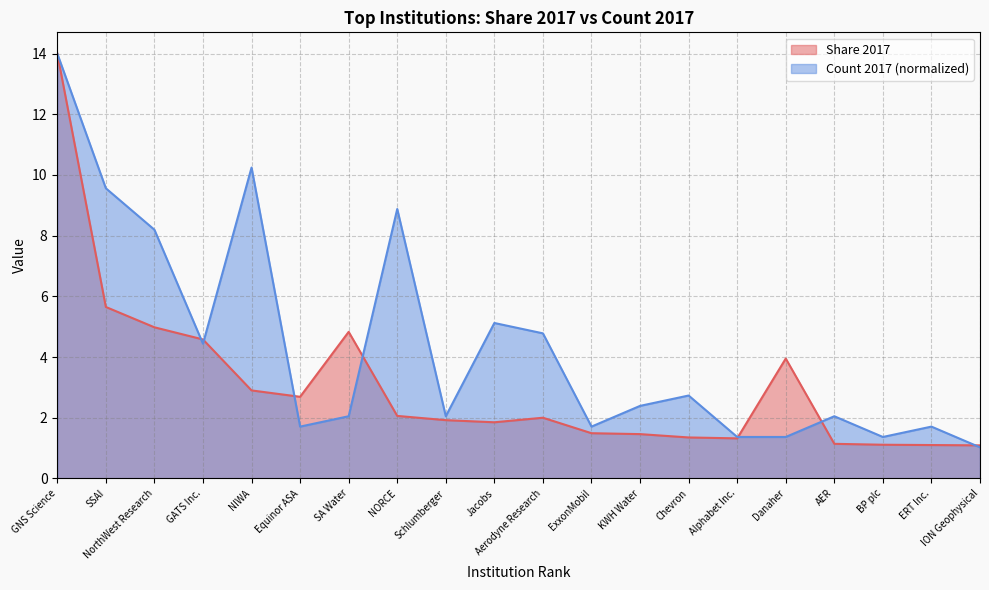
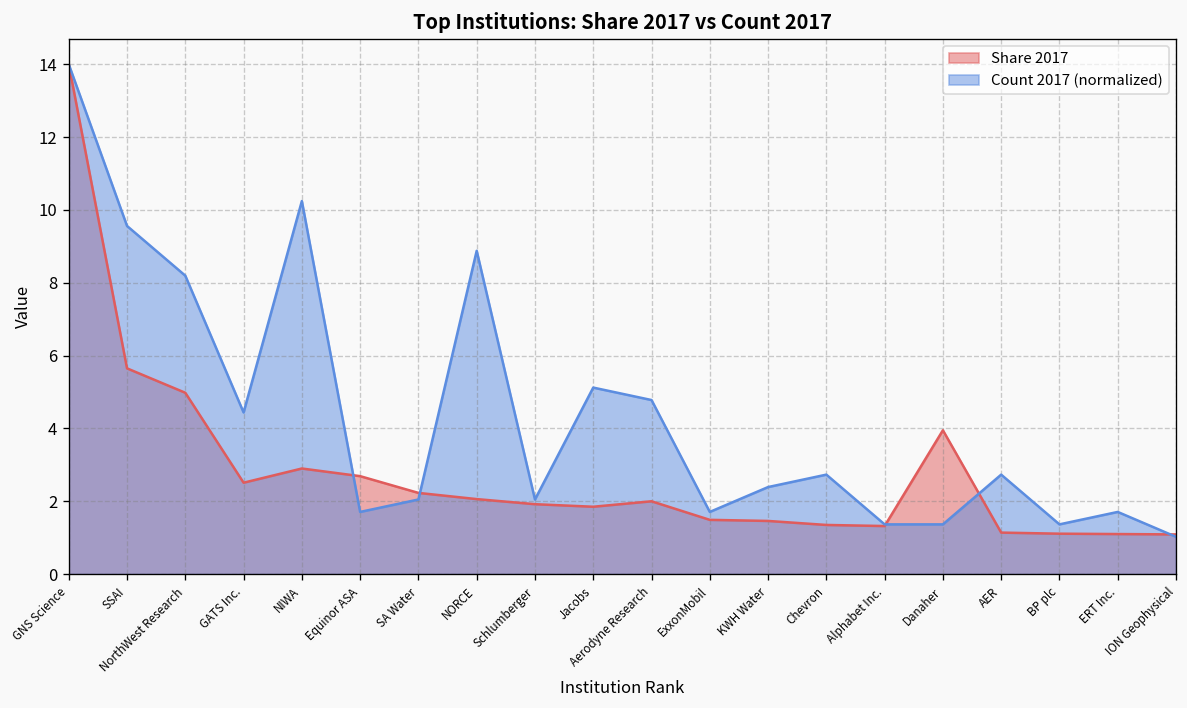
Share 2017, GATS Inc.: 4.6 -> 2.5
Share 2017, SA Water: 4.8 -> 2.2
Count 2017 (normalized), AER: 2.0 -> 2.7
